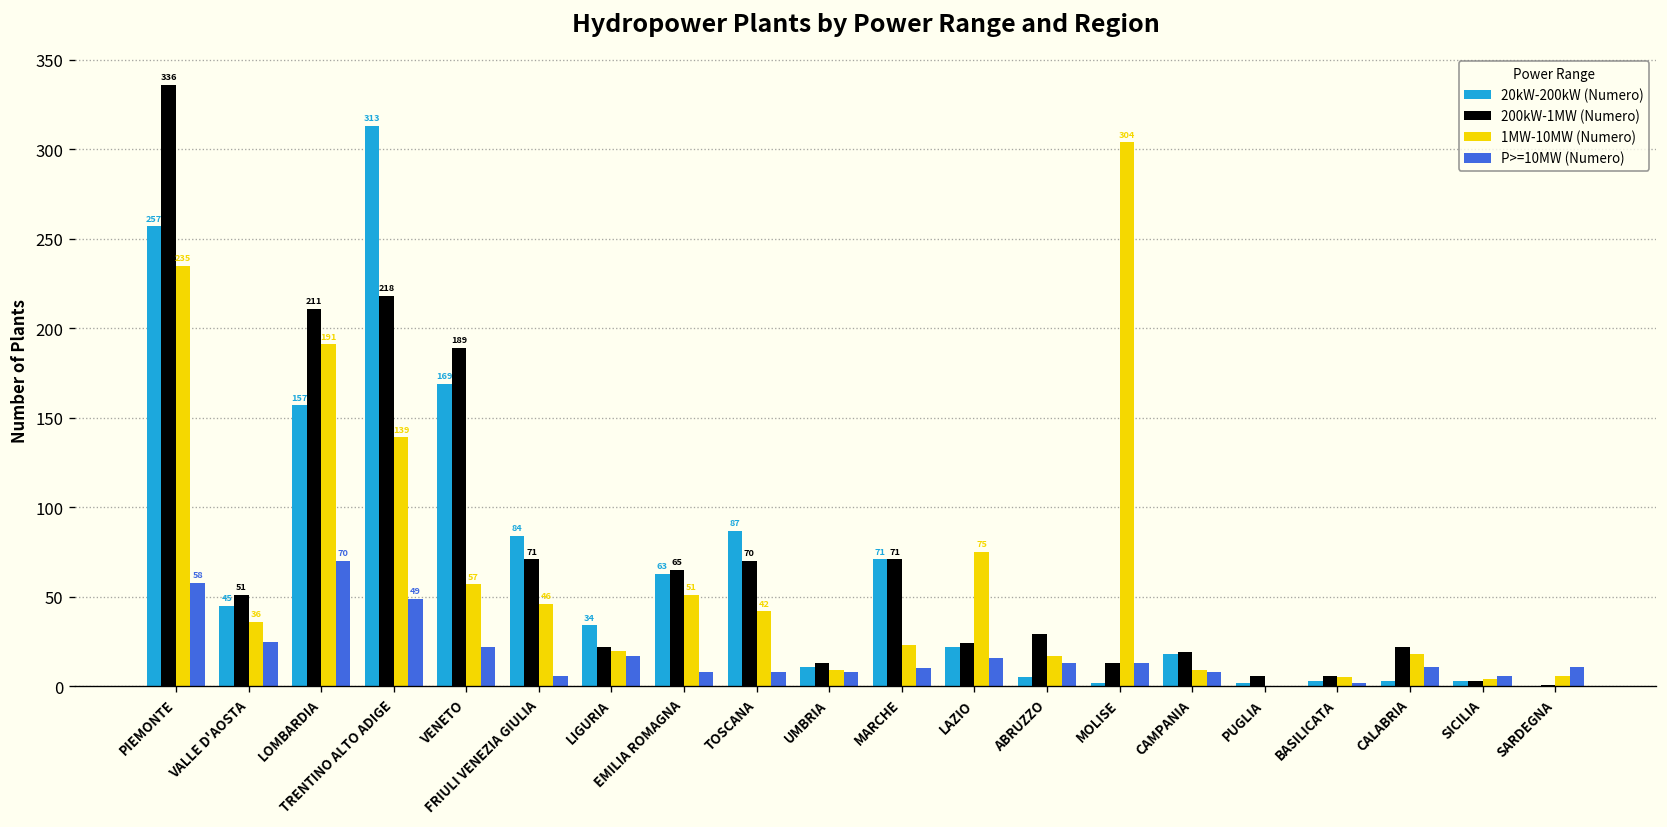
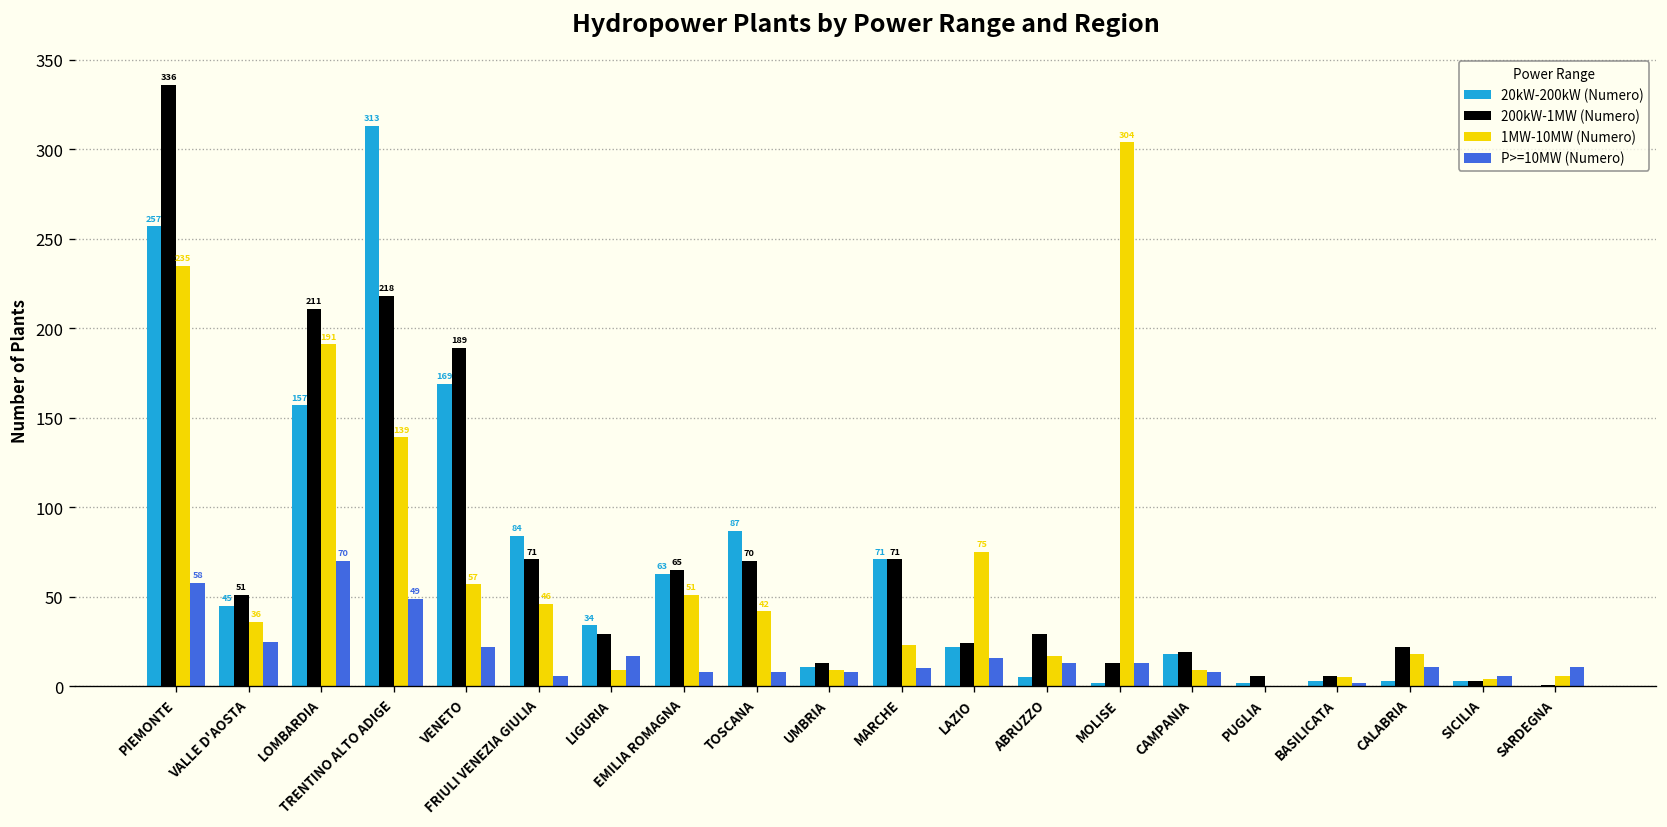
200kW-1MW (Numero), LIGURIA: 22 -> 29
1MW-10MW (Numero), LIGURIA: 20 -> 9
